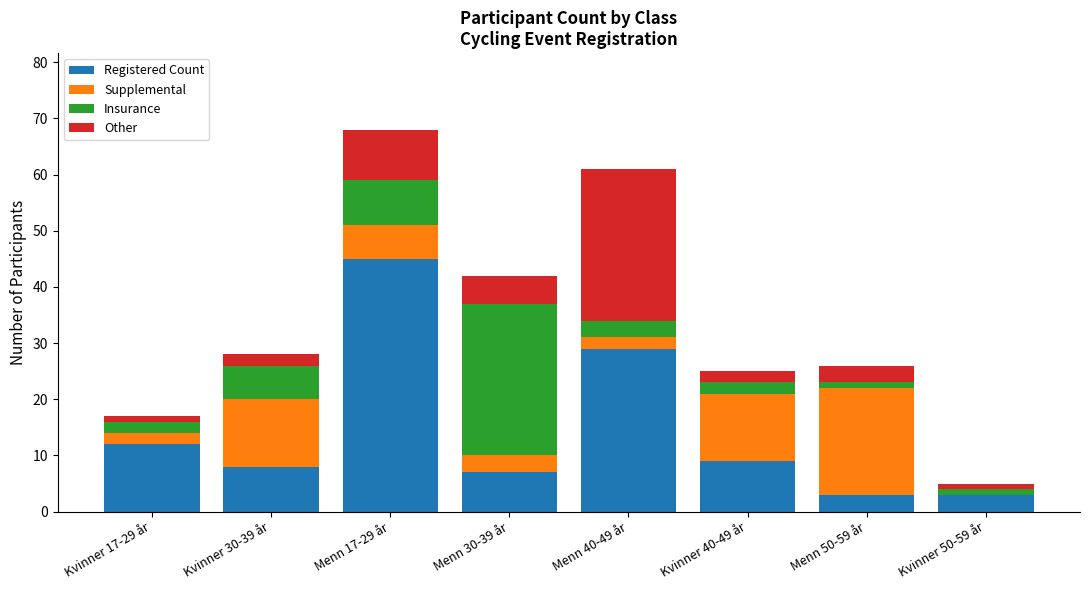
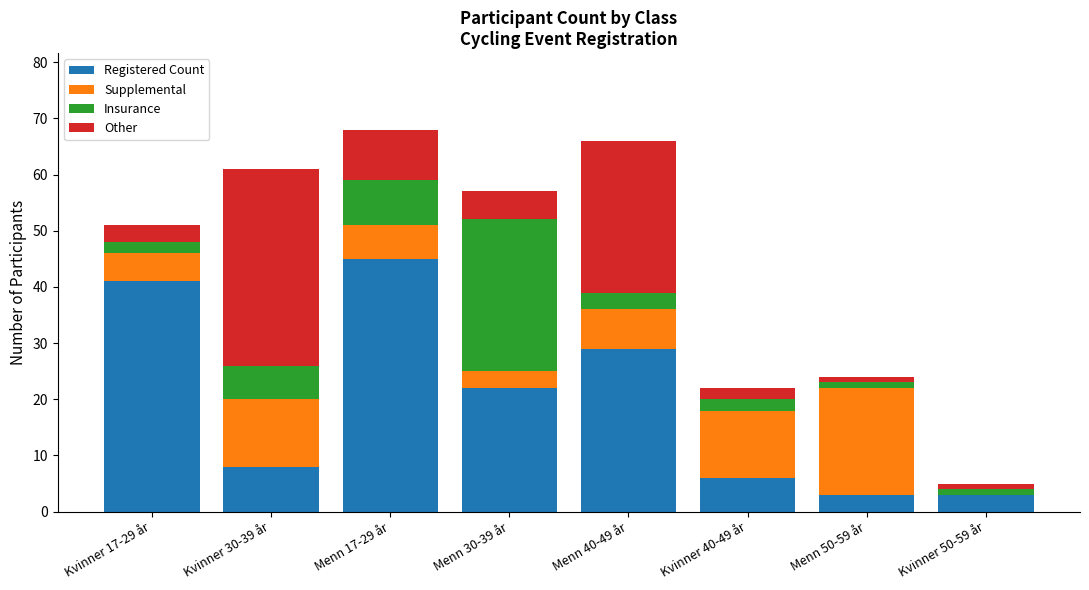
Registered Count, Kvinner 17-29 år: 12 -> 41
Supplemental, Kvinner 17-29 år: 2 -> 5
Other, Kvinner 17-29 år: 1 -> 3
Other, Kvinner 30-39 år: 2 -> 35
Registered Count, Menn 30-39 år: 7 -> 22
Supplemental, Menn 40-49 år: 2 -> 7
Registered Count, Kvinner 40-49 år: 9 -> 6
Other, Menn 50-59 år: 3 -> 1
